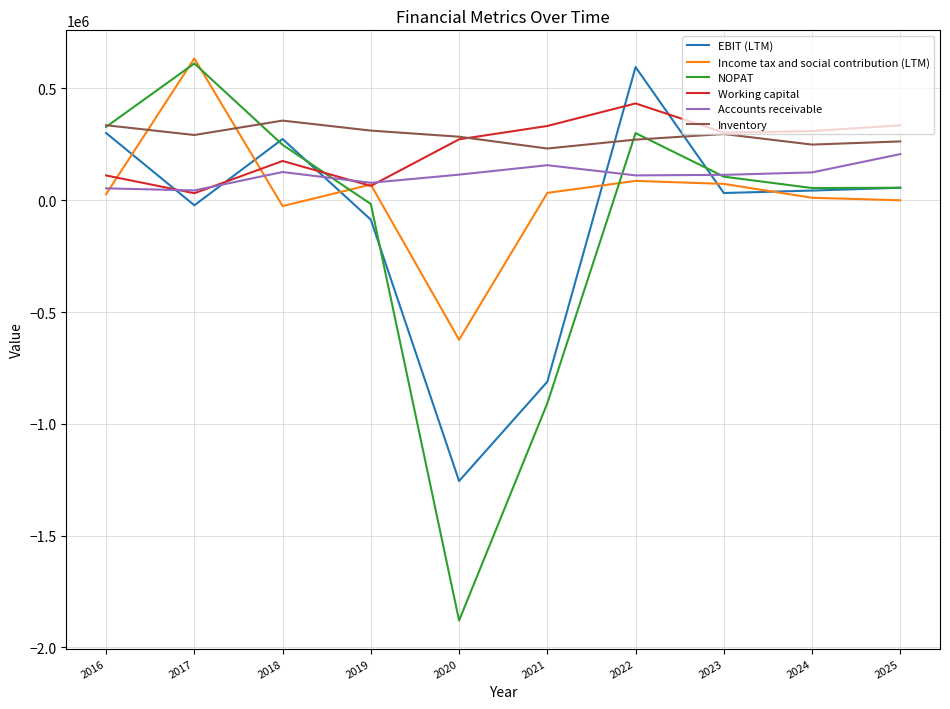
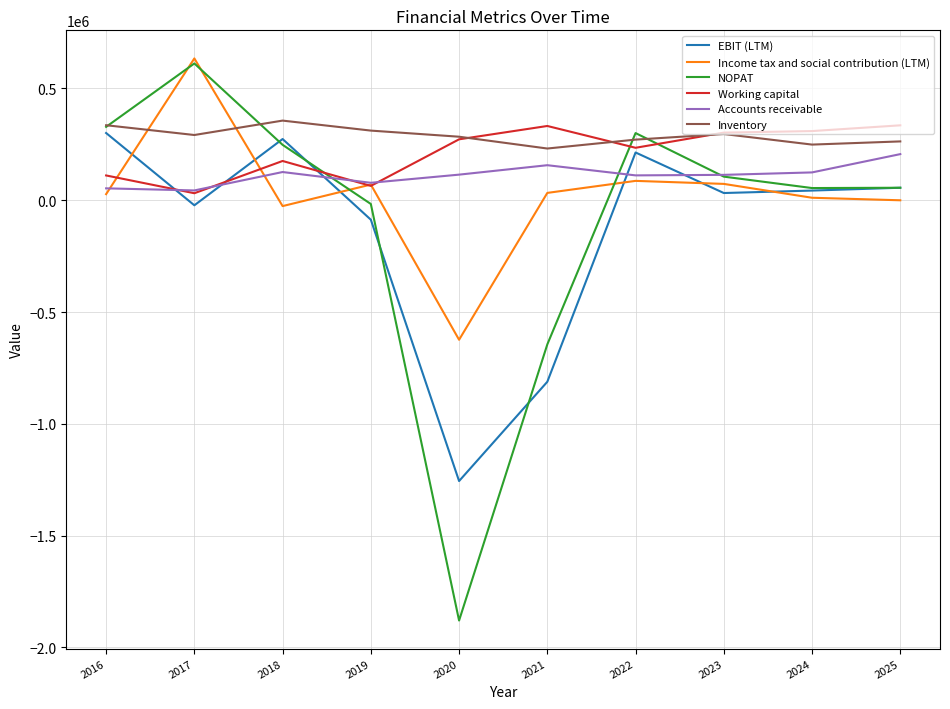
NOPAT, 2021: -910000 -> -640000
EBIT (LTM), 2022: 600000 -> 210000
Working capital, 2022: 430000 -> 230000
